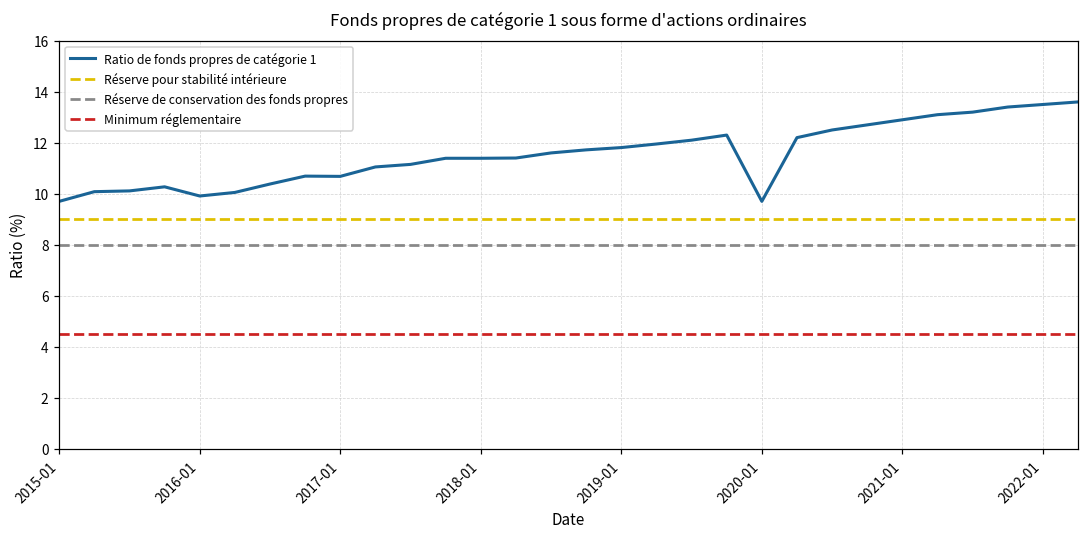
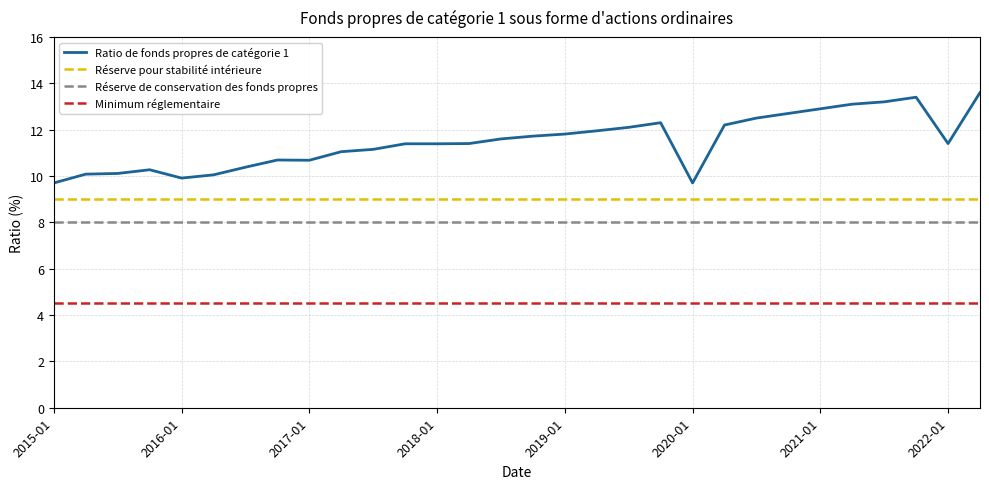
Ratio de fonds propres de catégorie 1, 2022-01: 13.5 -> 11.4
